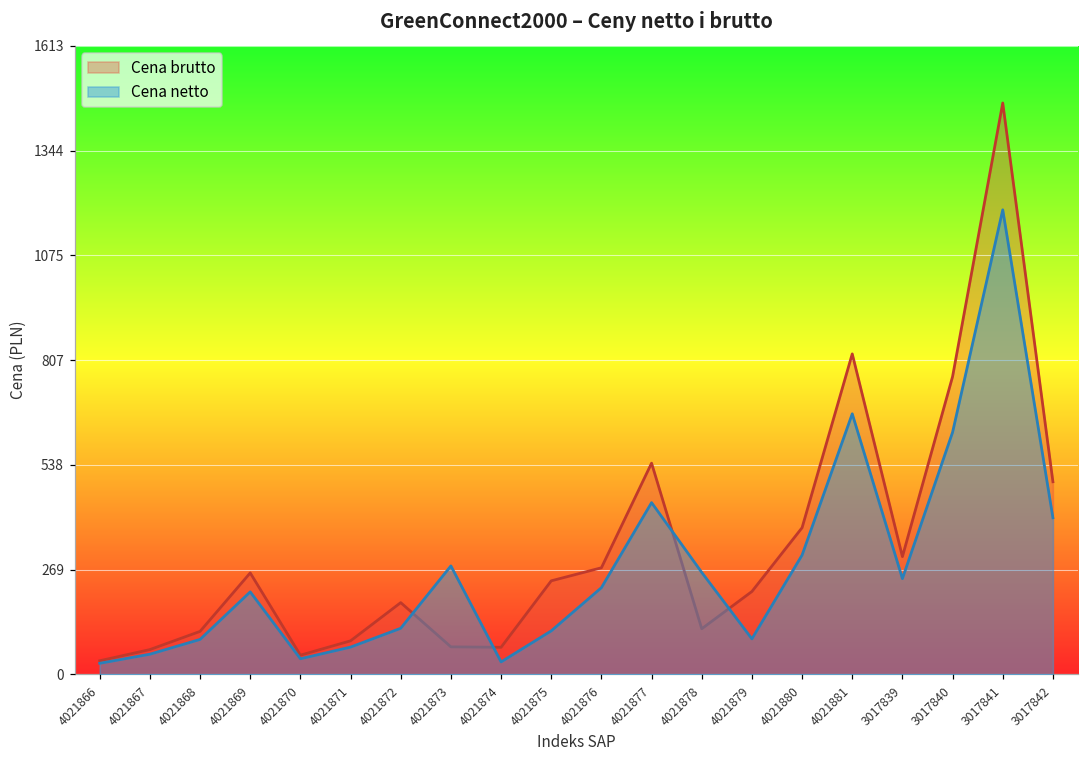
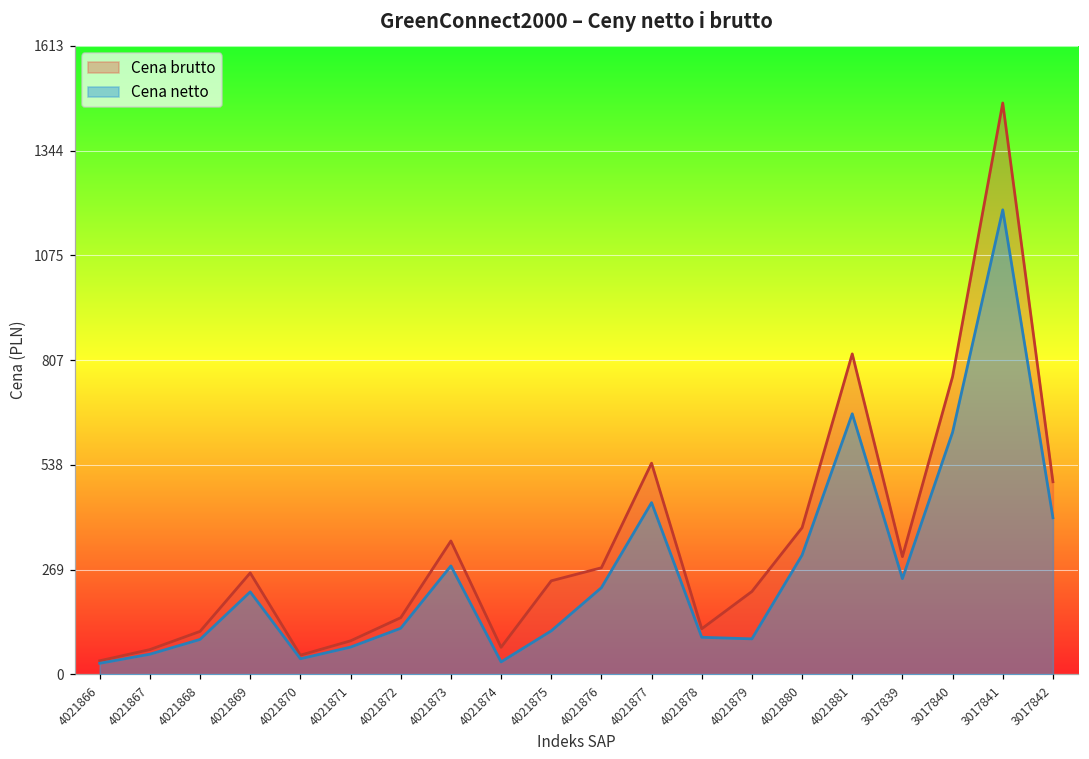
Cena brutto, 4021872: 180 -> 150
Cena brutto, 4021873: 70 -> 340
Cena netto, 4021878: 260 -> 90
